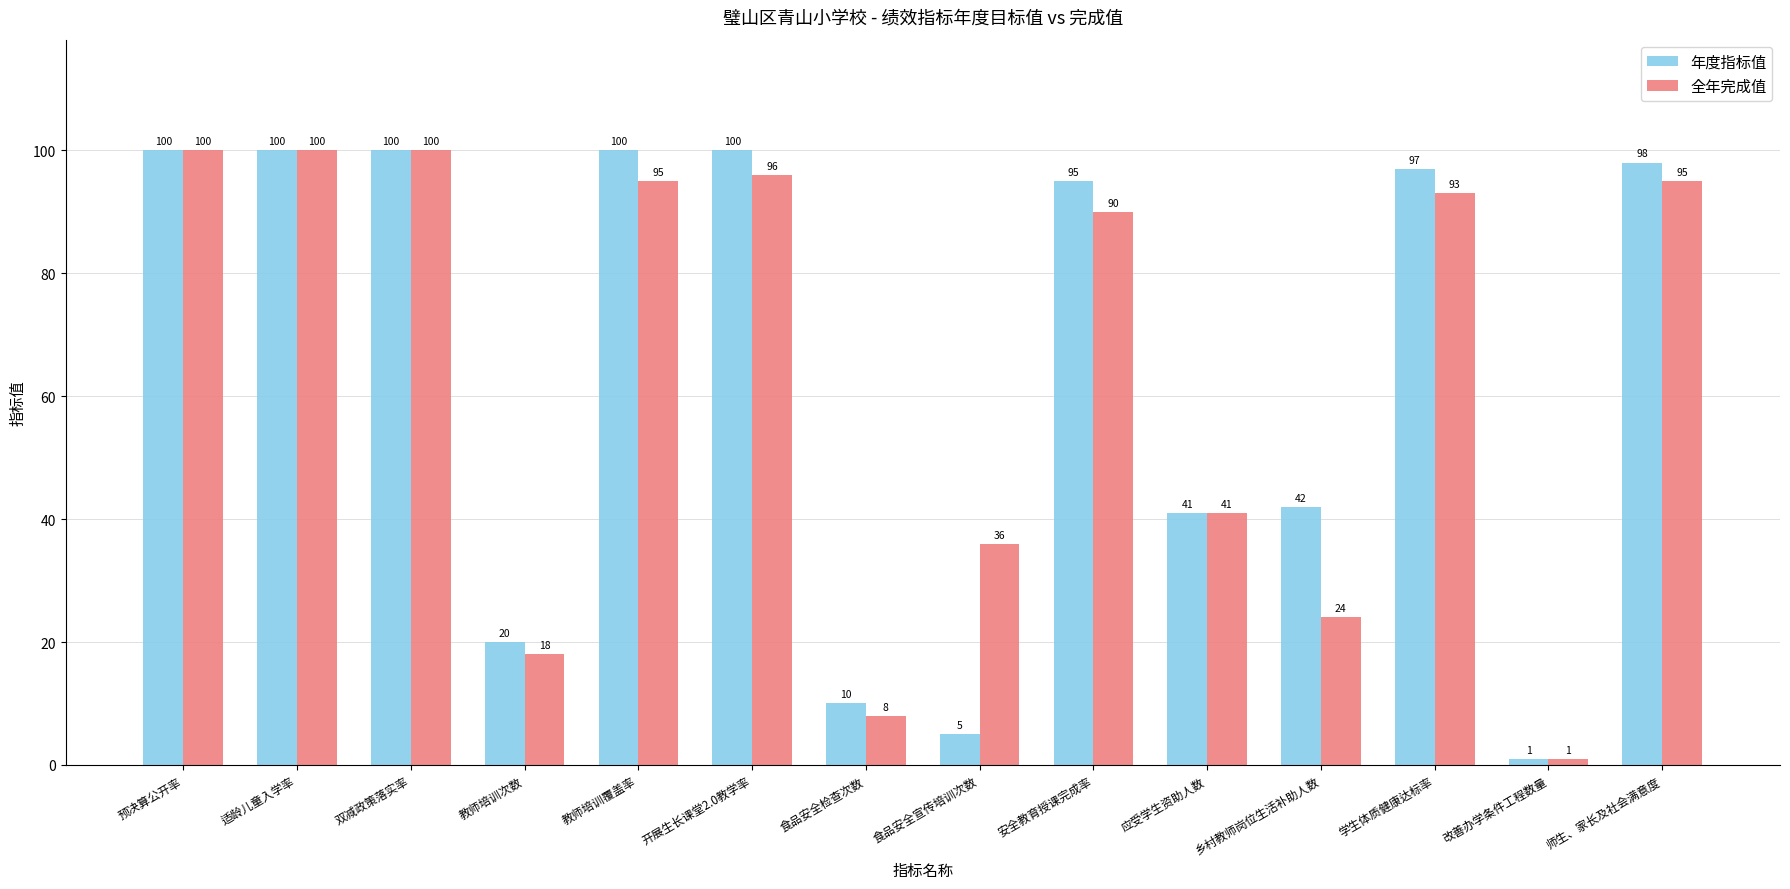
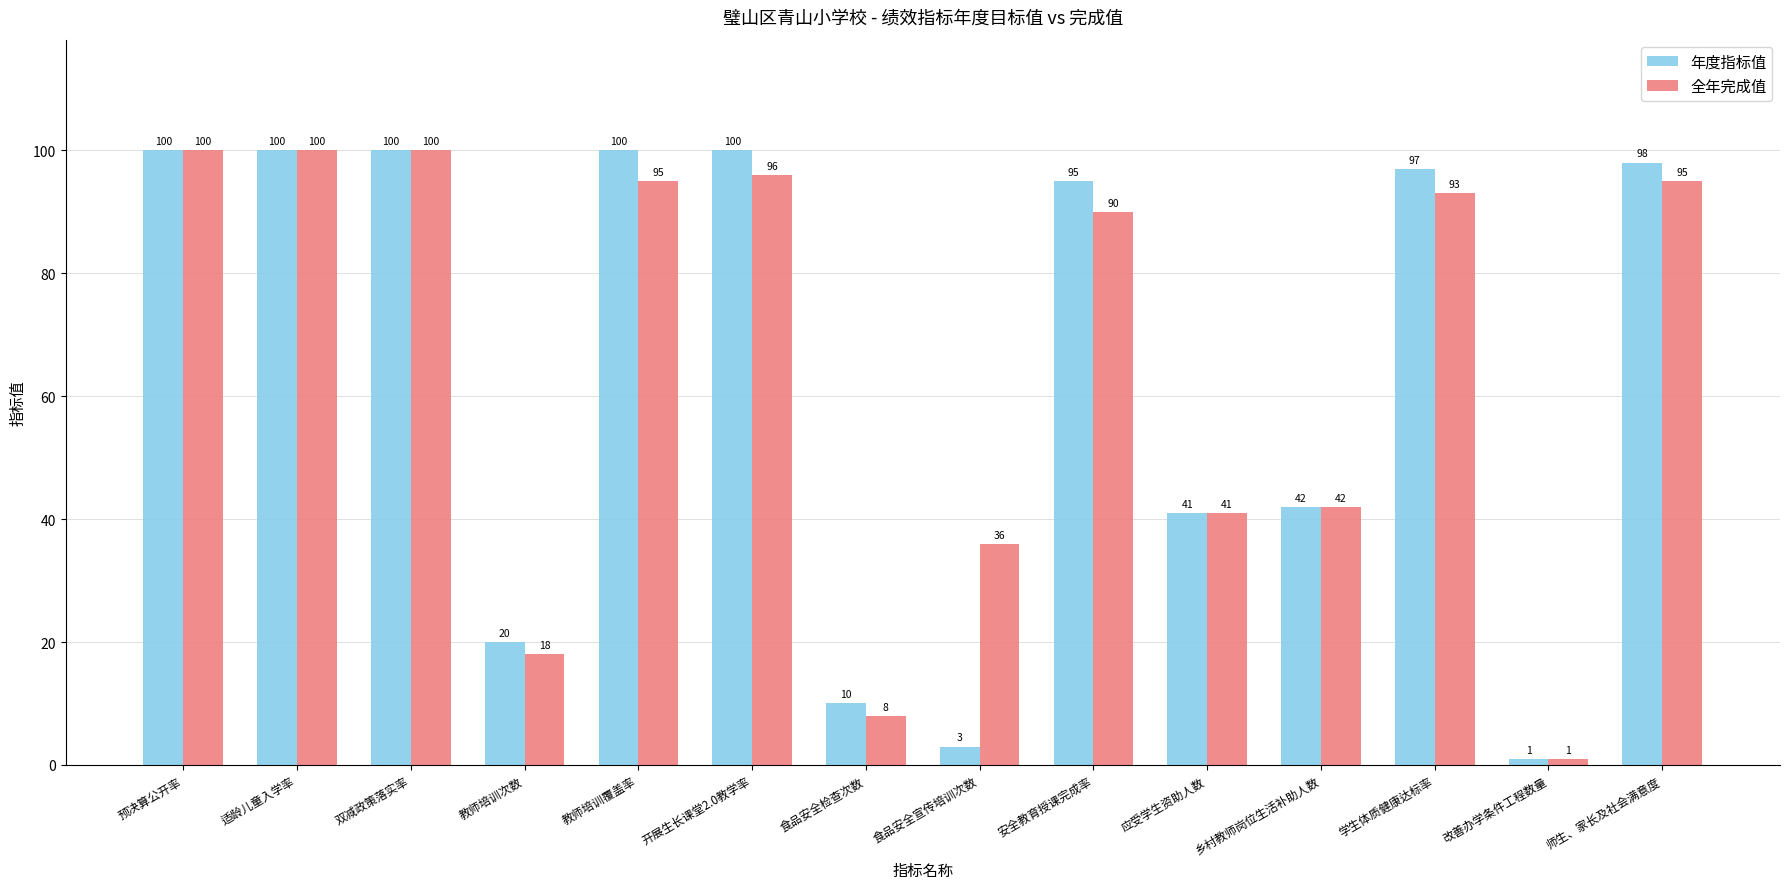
年度指标值, 食品安全宣传培训次数: 5 -> 3
全年完成值, 乡村教师岗位生活补助人数: 24 -> 42
